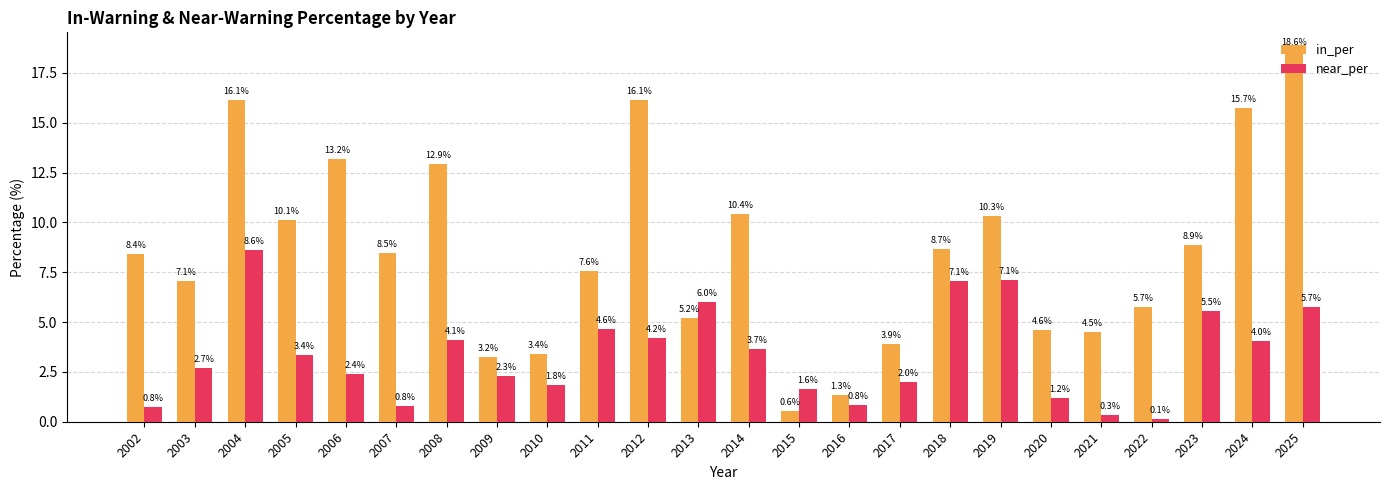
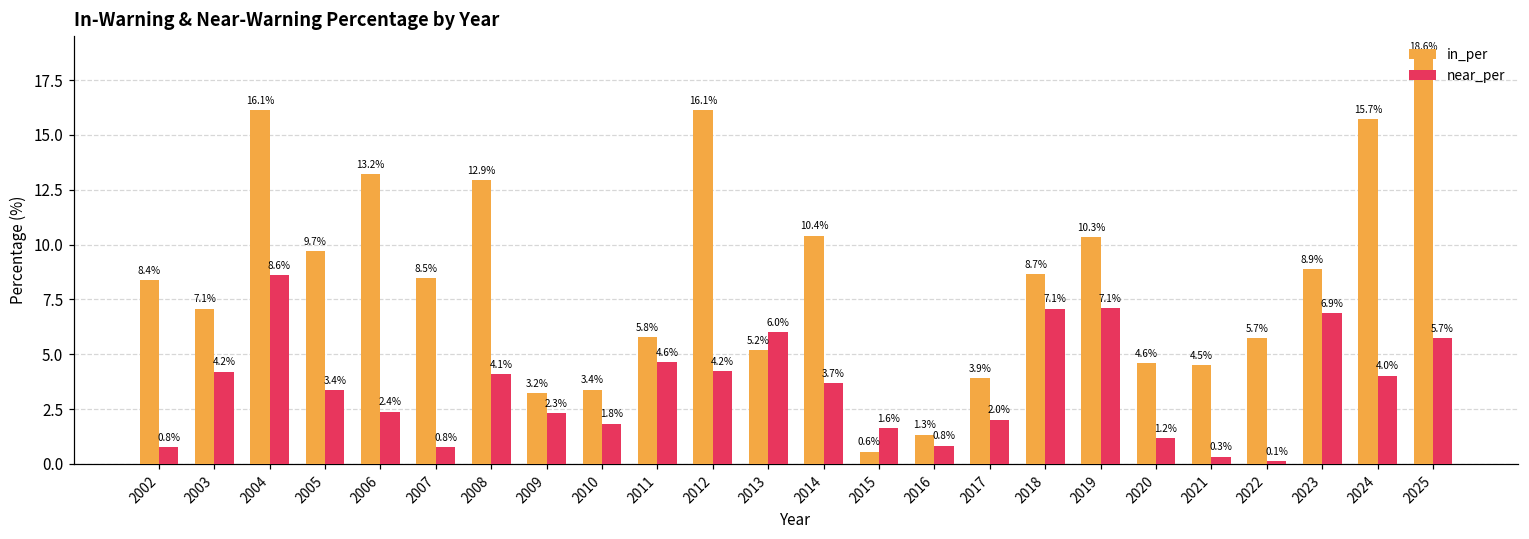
near_per, 2003: 2.7% -> 4.2%
in_per, 2005: 10.1% -> 9.7%
in_per, 2011: 7.6% -> 5.8%
near_per, 2023: 5.5% -> 6.9%
